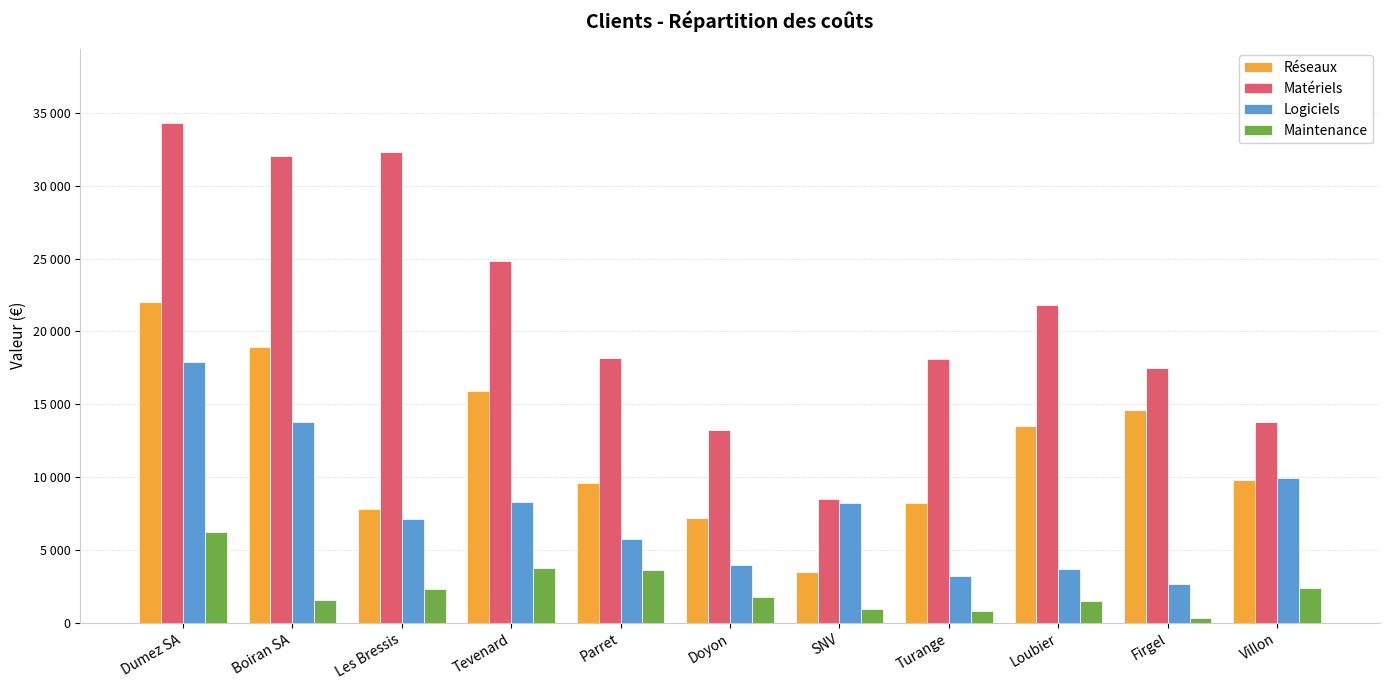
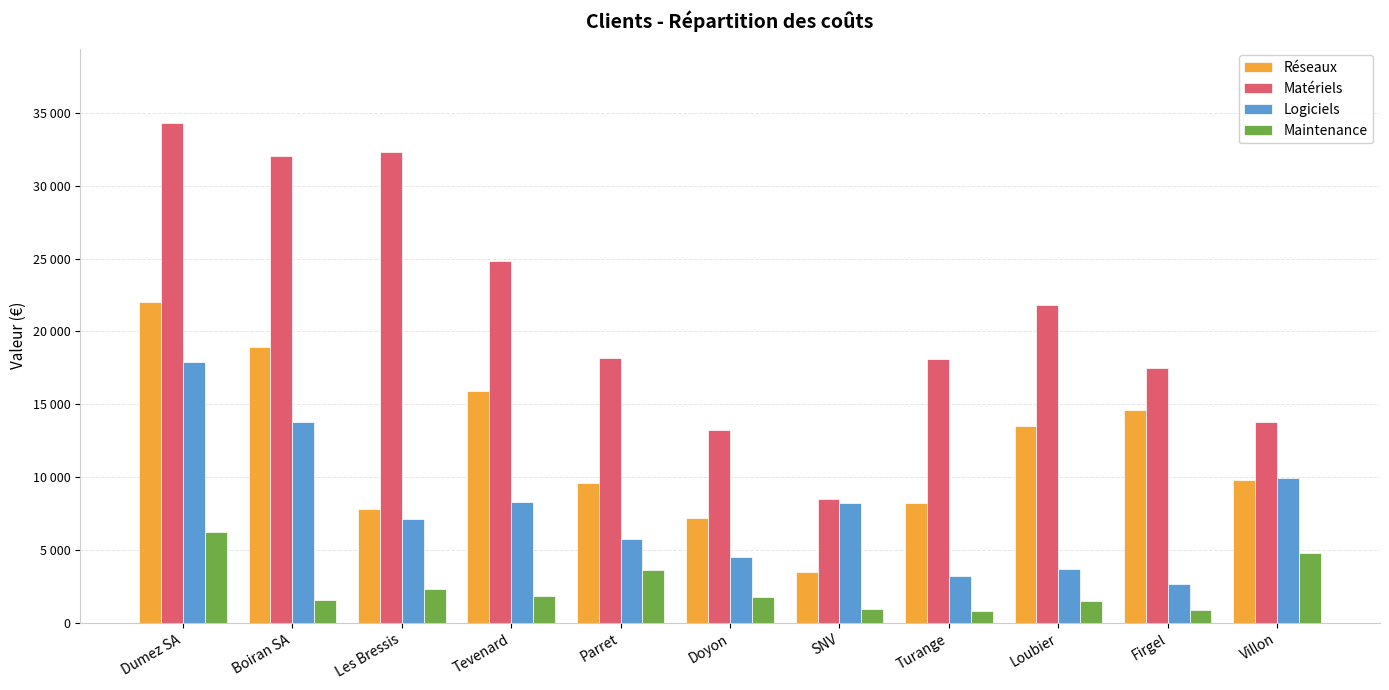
Maintenance, Tevenard: 3800 -> 1800
Logiciels, Doyon: 4000 -> 4600
Maintenance, Firgel: 300 -> 900
Maintenance, Villon: 2400 -> 4800
